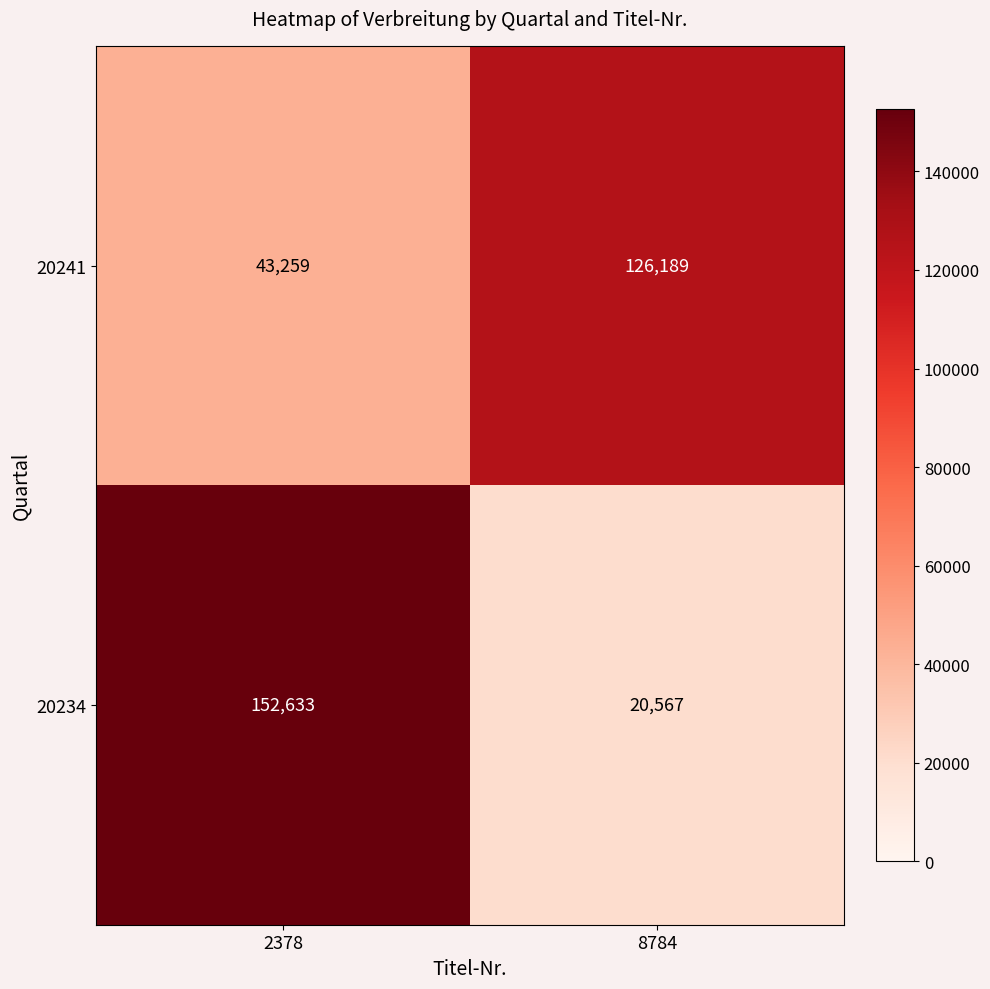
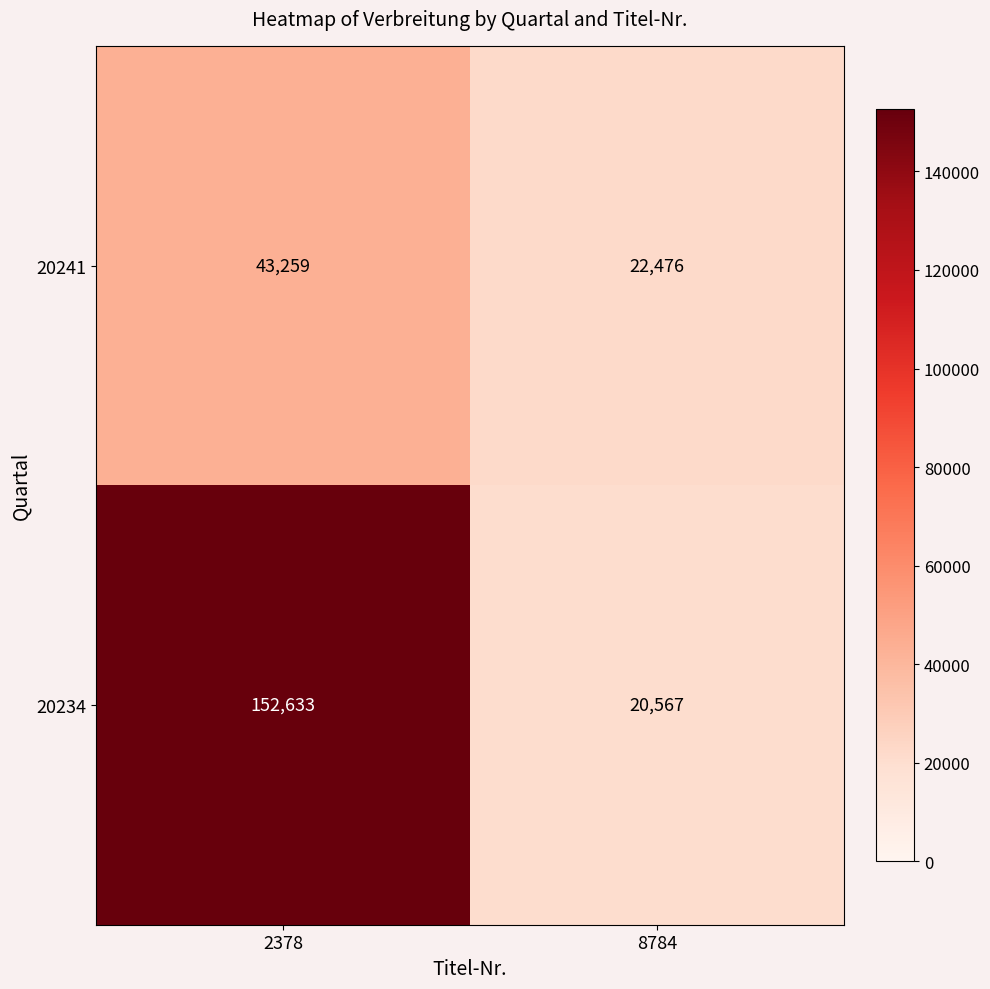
20241, 8784: 126,189 -> 22,476
